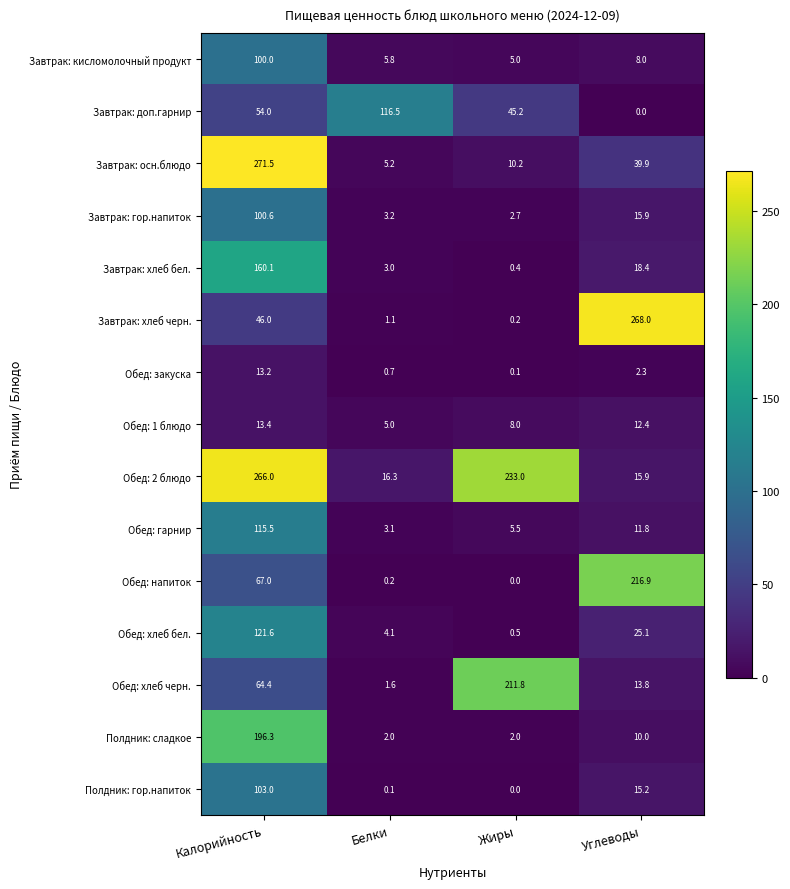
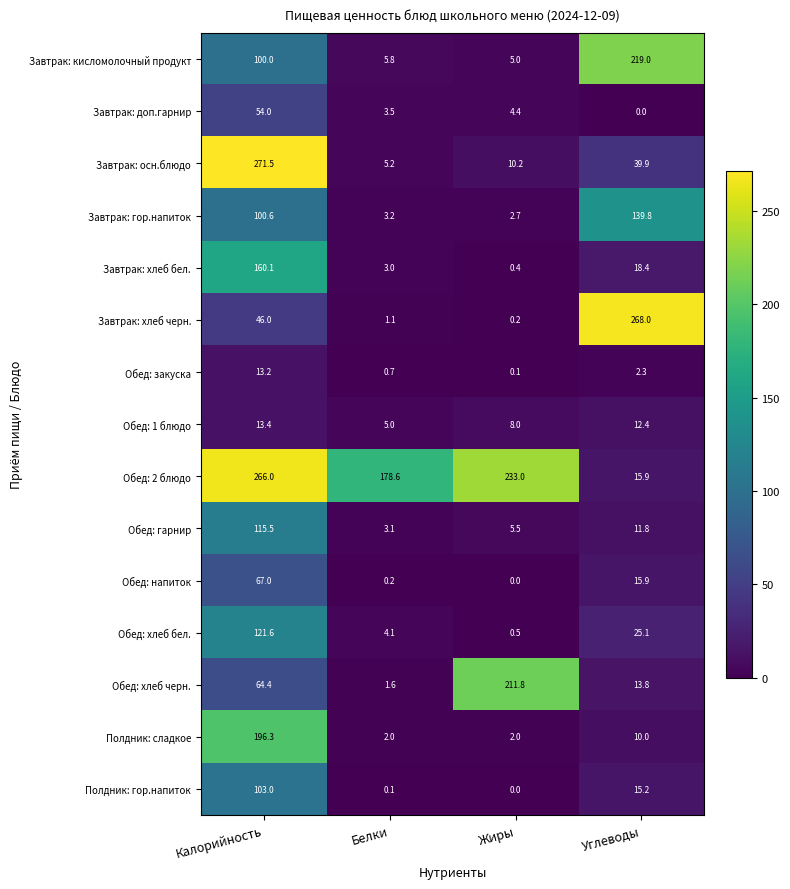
Завтрак: кисломолочный продукт, Углеводы: 8.0 -> 219.0
Завтрак: доп.гарнир, Белки: 116.5 -> 3.5
Завтрак: доп.гарнир, Жиры: 45.2 -> 4.4
Завтрак: гор.напиток, Углеводы: 15.9 -> 139.8
Обед: 2 блюдо, Белки: 16.3 -> 178.6
Обед: напиток, Углеводы: 216.9 -> 15.9
